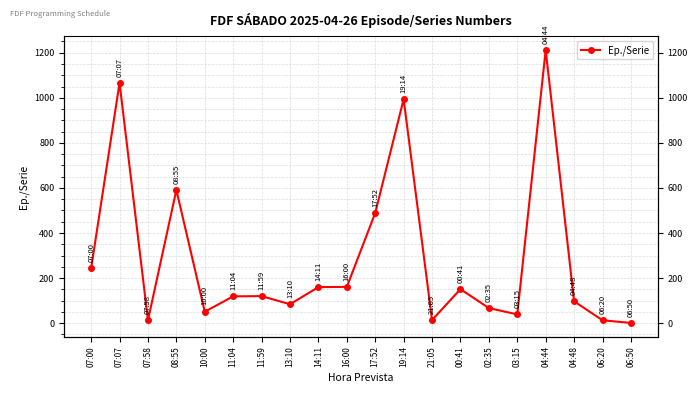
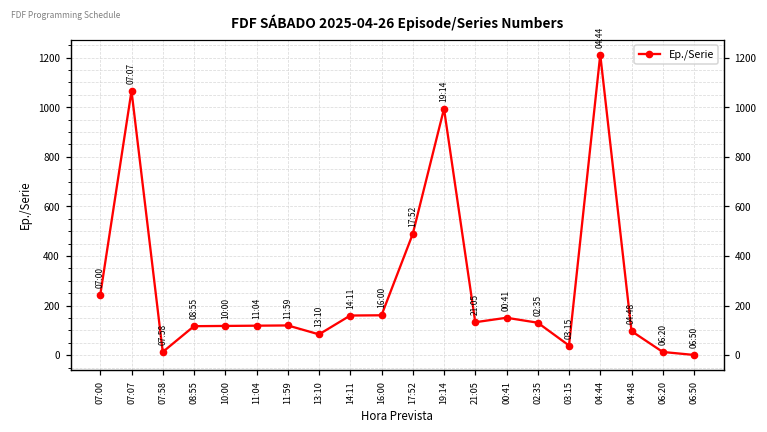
08:55: 590 -> 120
10:00: 50 -> 120
21:05: 10 -> 130
02:35: 70 -> 130
